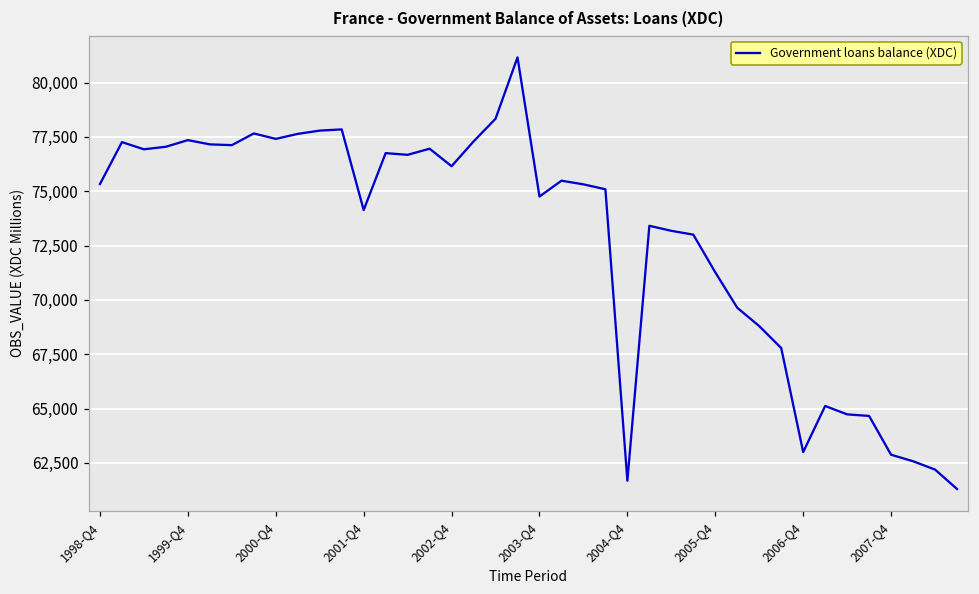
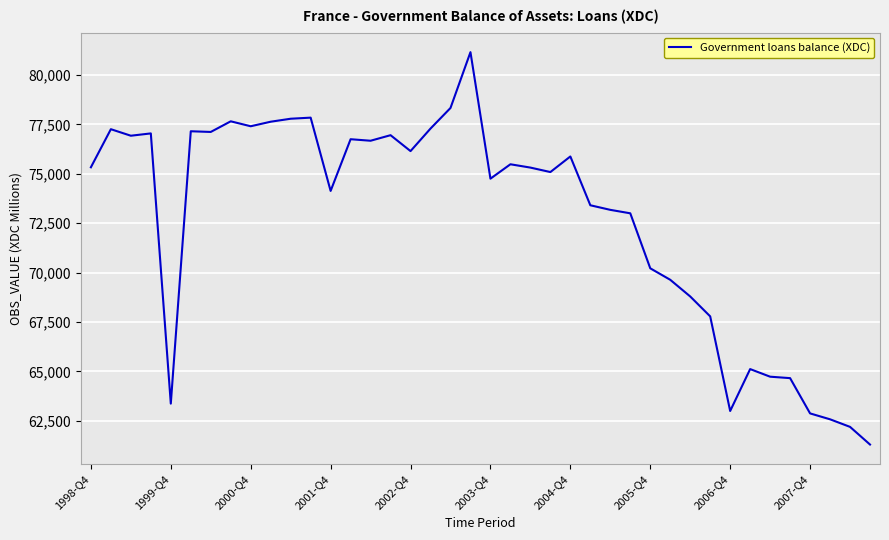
1999-Q4: 77,400 -> 63,400
2004-Q4: 61,700 -> 75,900
2005-Q4: 71,300 -> 70,200
